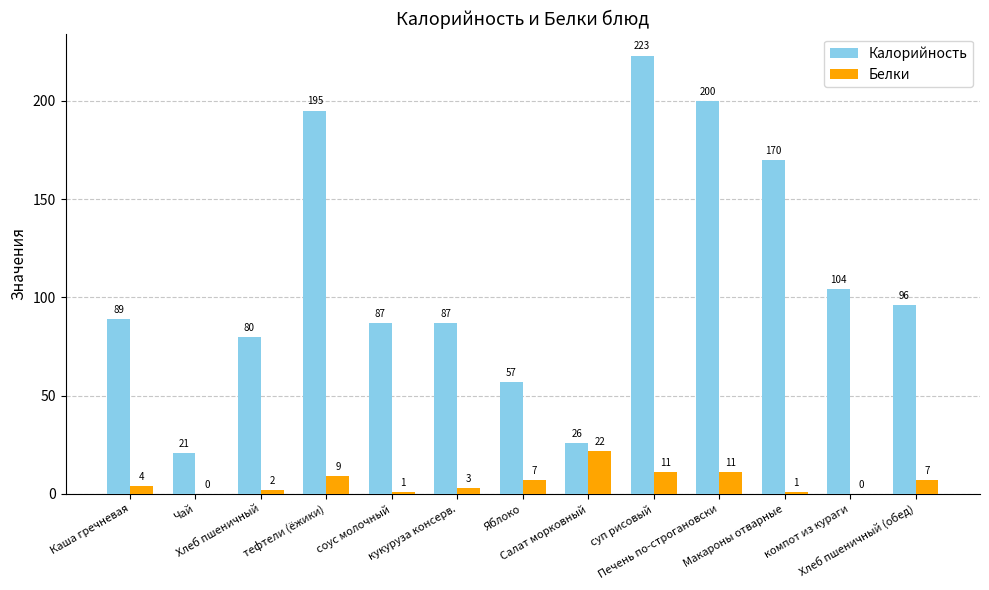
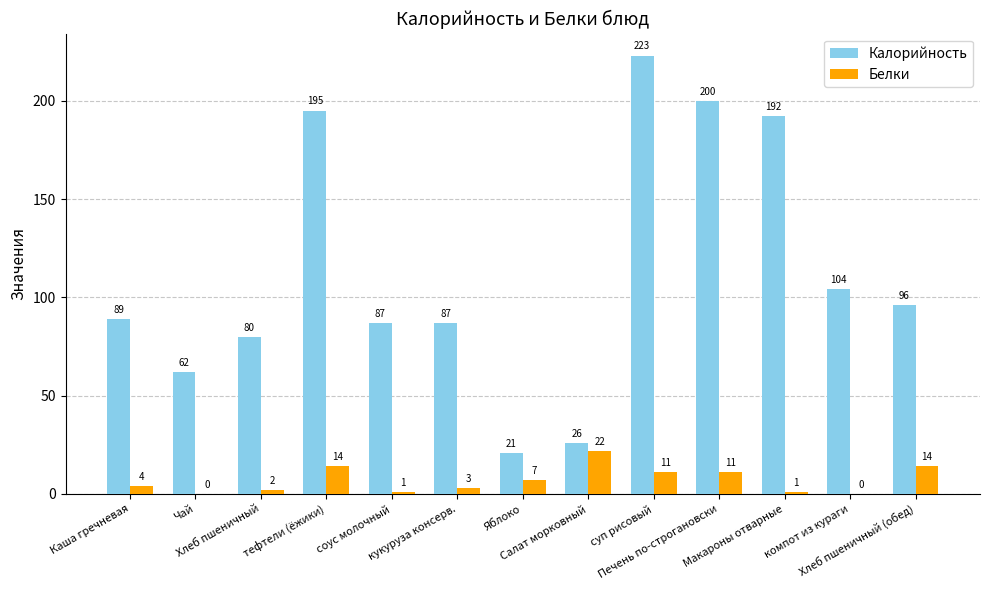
Калорийность, Чай: 21 -> 62
Белки, тефтели (ёжики): 9 -> 14
Калорийность, Яблоко: 57 -> 21
Калорийность, Макароны отварные: 170 -> 192
Белки, Хлеб пшеничный (обед): 7 -> 14
